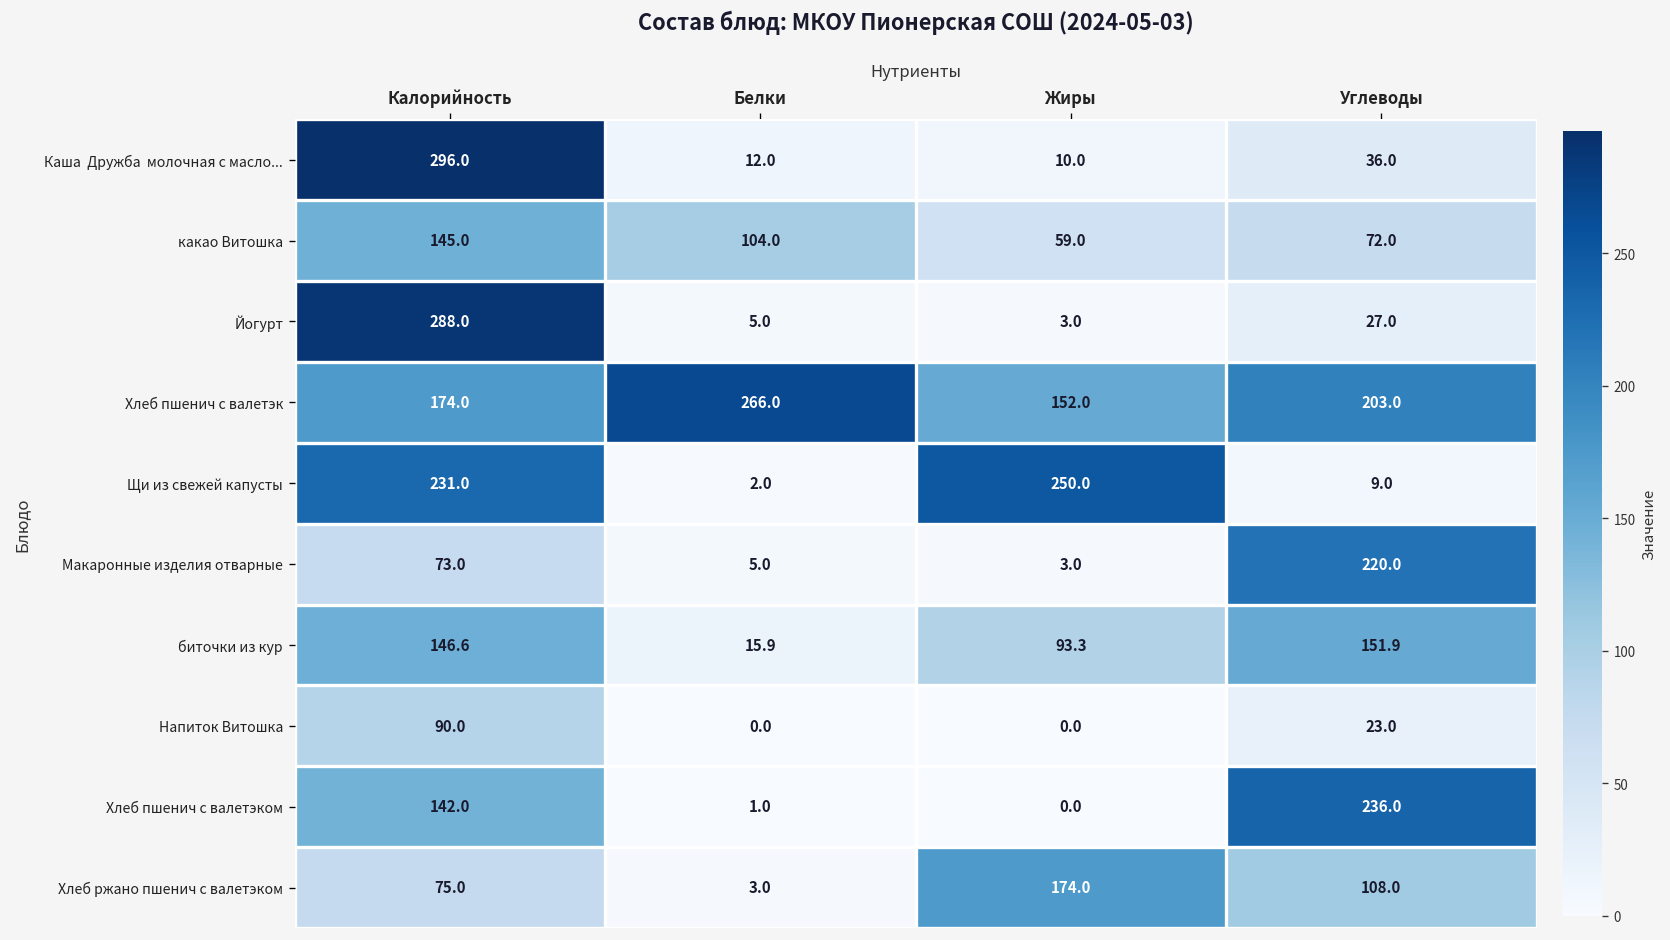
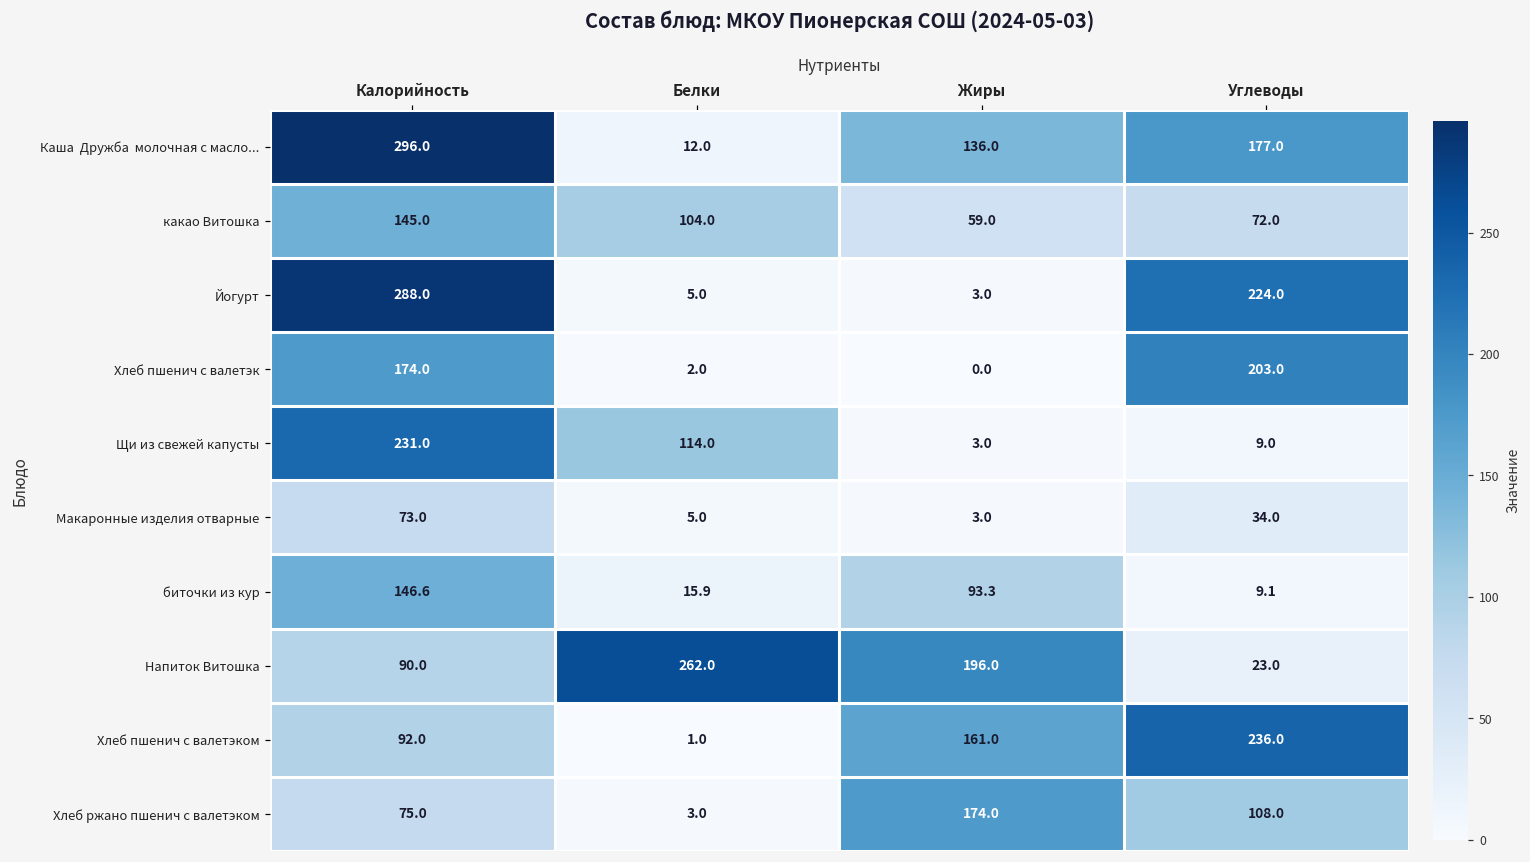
Каша Дружба молочная с масло..., Жиры: 10.0 -> 136.0
Каша Дружба молочная с масло..., Углеводы: 36.0 -> 177.0
Йогурт, Углеводы: 27.0 -> 224.0
Хлеб пшенич с валетэк, Белки: 266.0 -> 2.0
Хлеб пшенич с валетэк, Жиры: 152.0 -> 0.0
Щи из свежей капусты, Белки: 2.0 -> 114.0
Щи из свежей капусты, Жиры: 250.0 -> 3.0
Макаронные изделия отварные, Углеводы: 220.0 -> 34.0
биточки из кур, Углеводы: 151.9 -> 9.1
Напиток Витошка, Белки: 0.0 -> 262.0
Напиток Витошка, Жиры: 0.0 -> 196.0
Хлеб пшенич с валетэком, Калорийность: 142.0 -> 92.0
Хлеб пшенич с валетэком, Жиры: 0.0 -> 161.0
